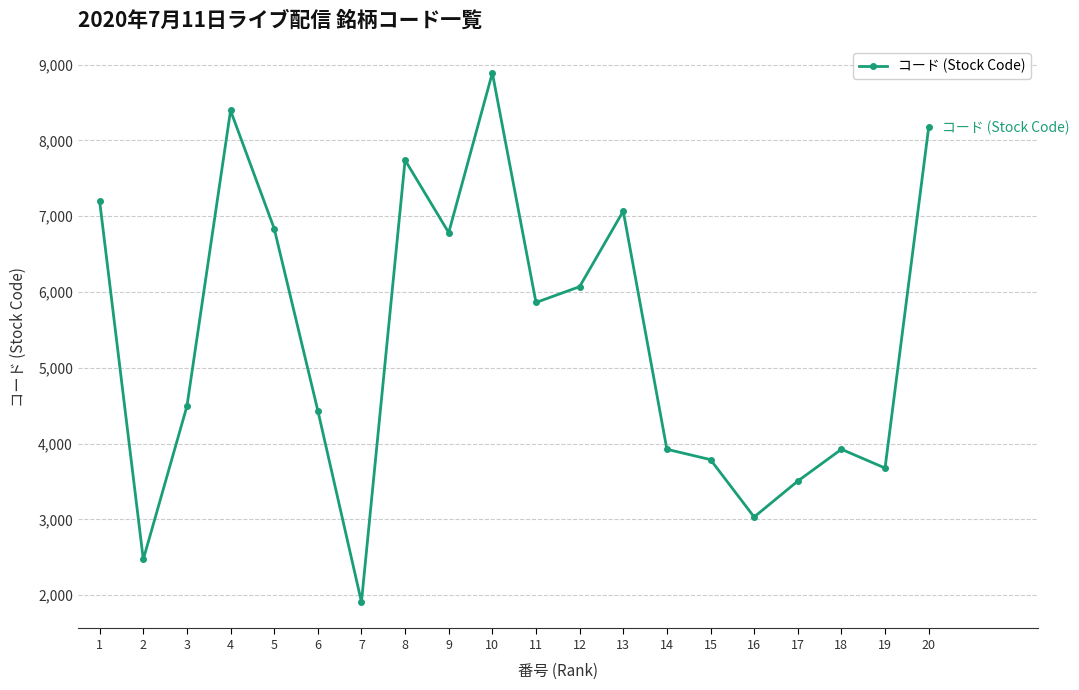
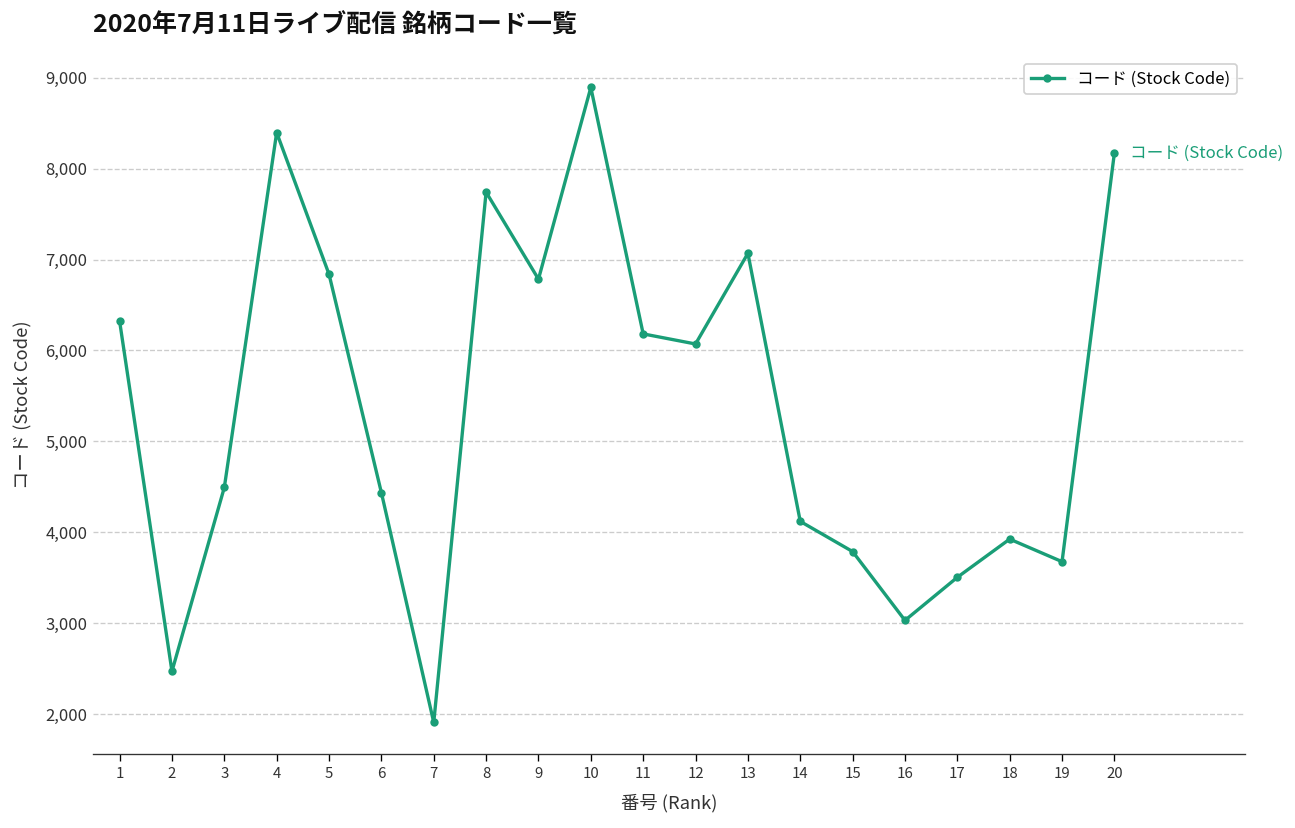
1: 7,200 -> 6,300
11: 5,900 -> 6,200
14: 3,900 -> 4,100
